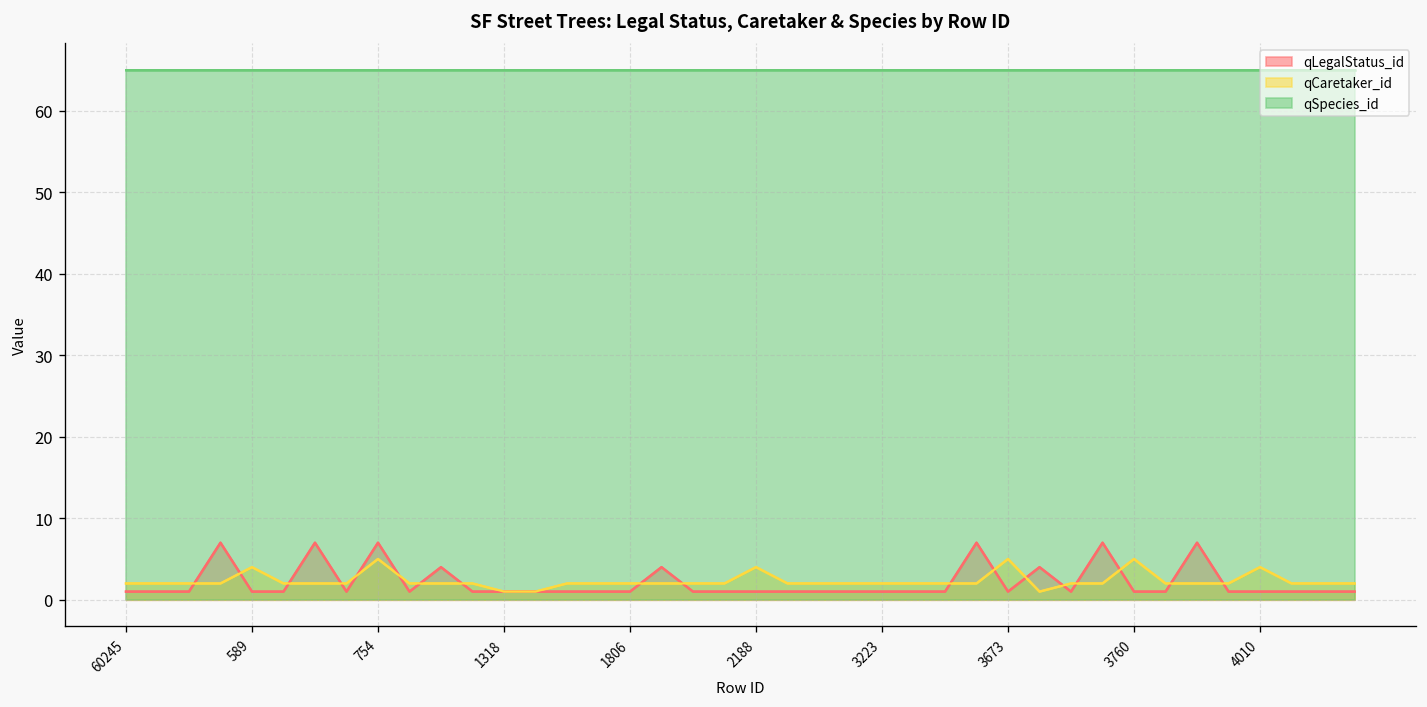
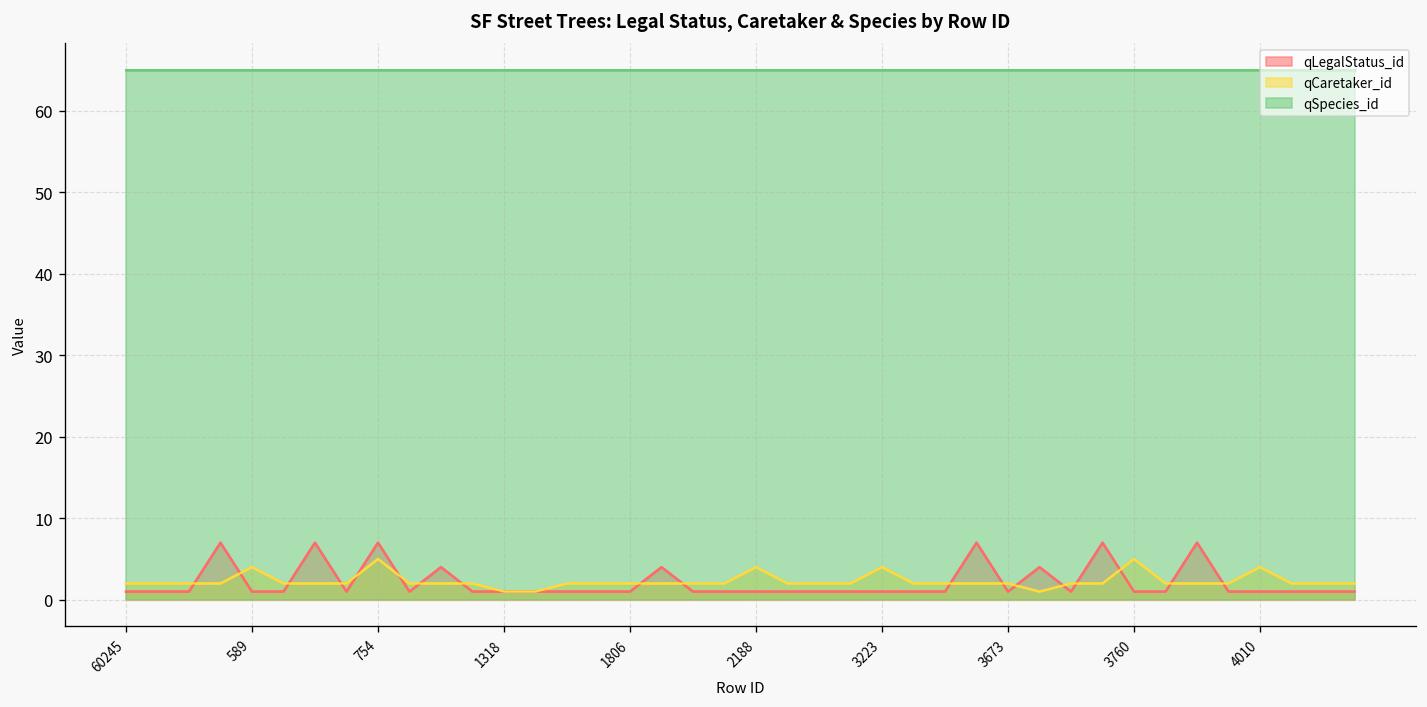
qCaretaker_id, 3223: 2 -> 4
qCaretaker_id, 3673: 5 -> 2
